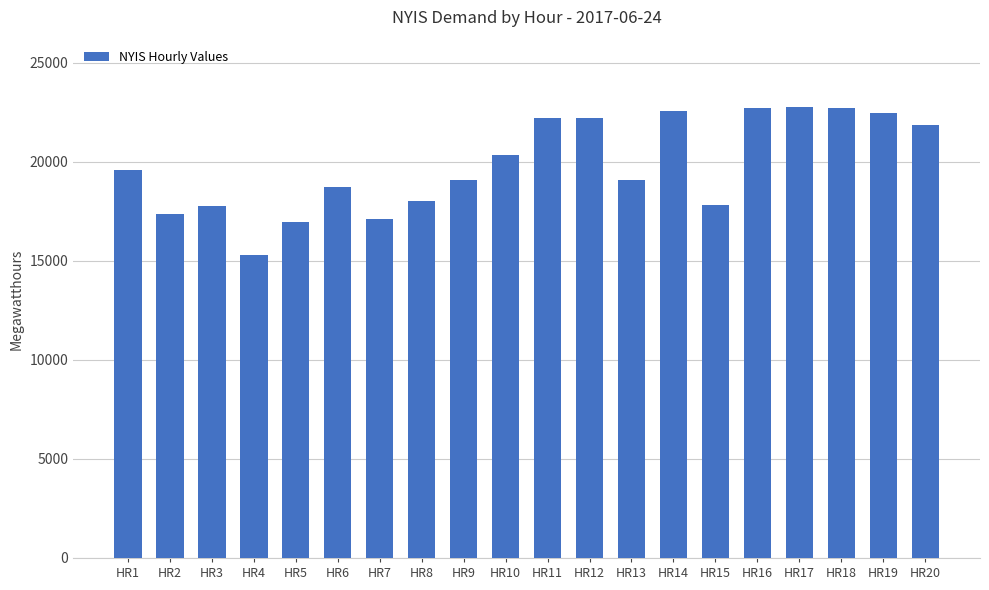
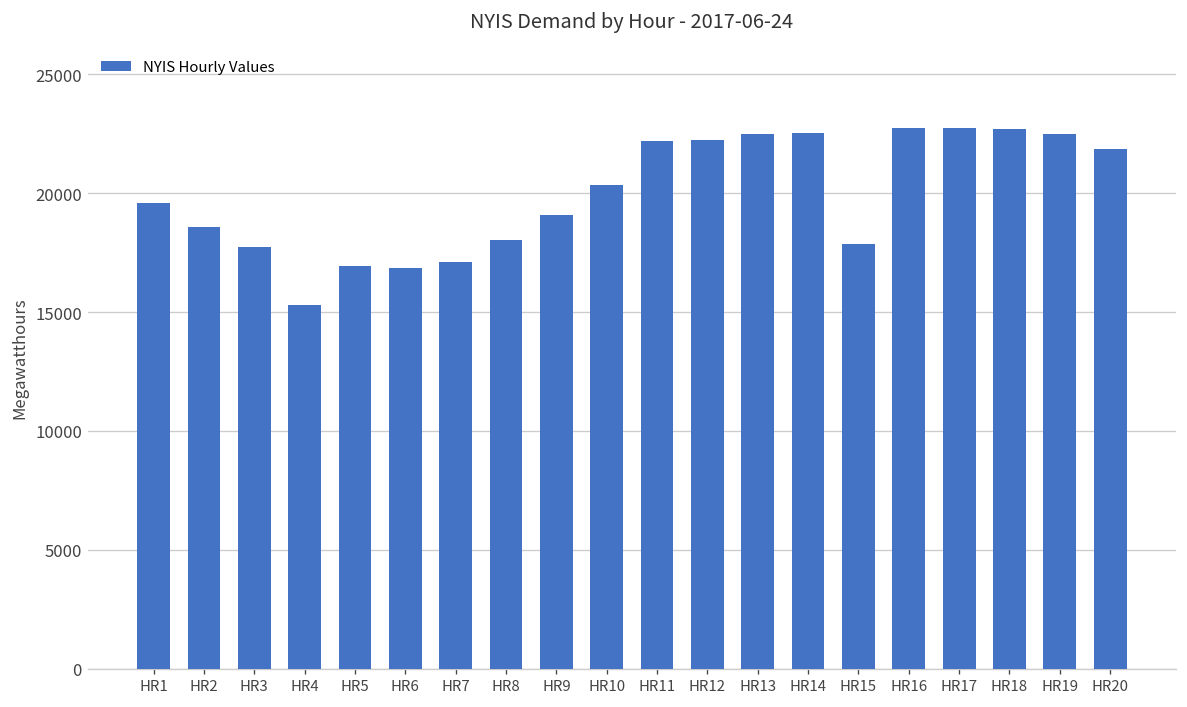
HR2: 17400 -> 18600
HR6: 18700 -> 16900
HR13: 19100 -> 22500
